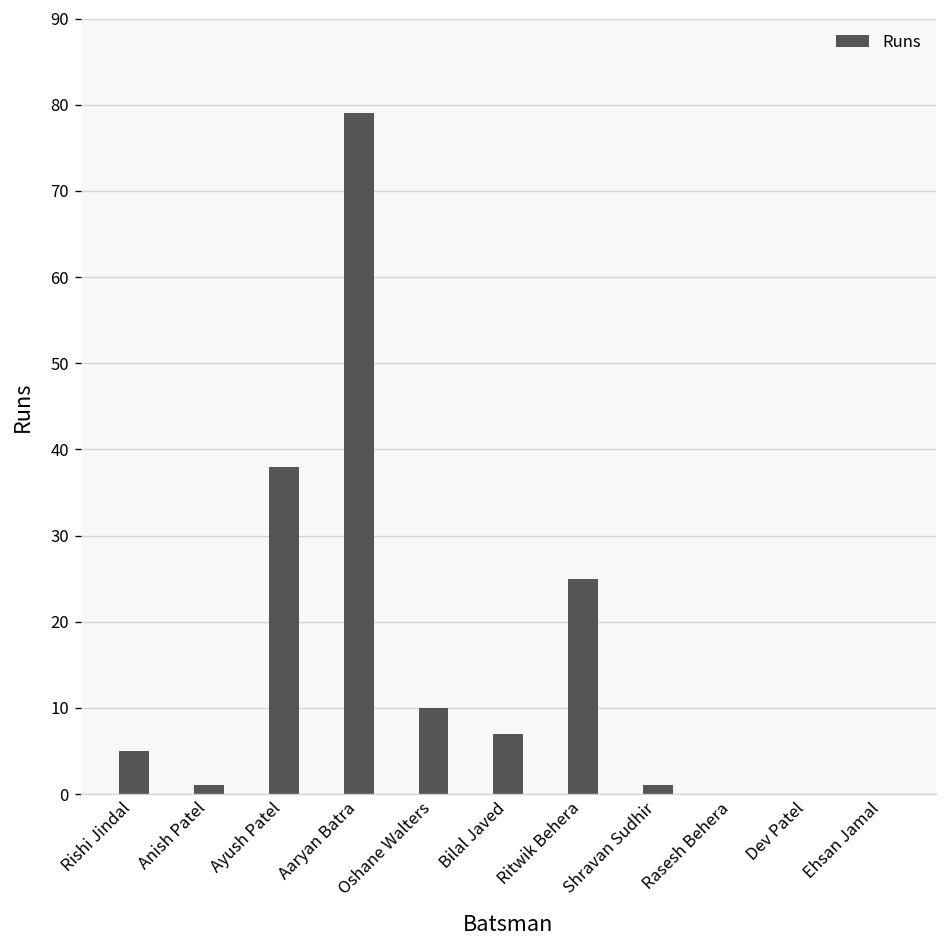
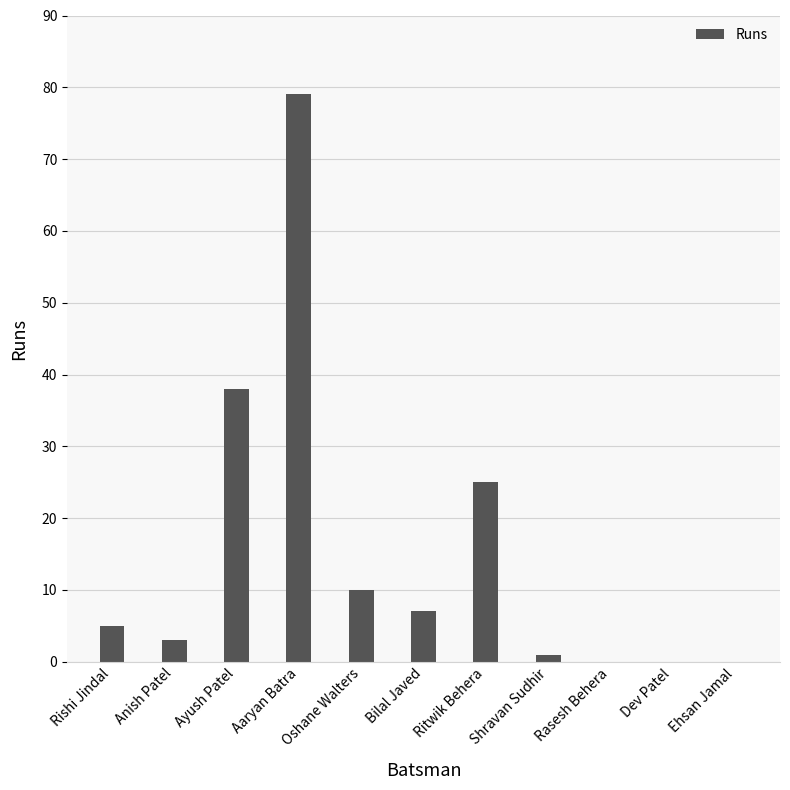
Anish Patel: 1 -> 3
